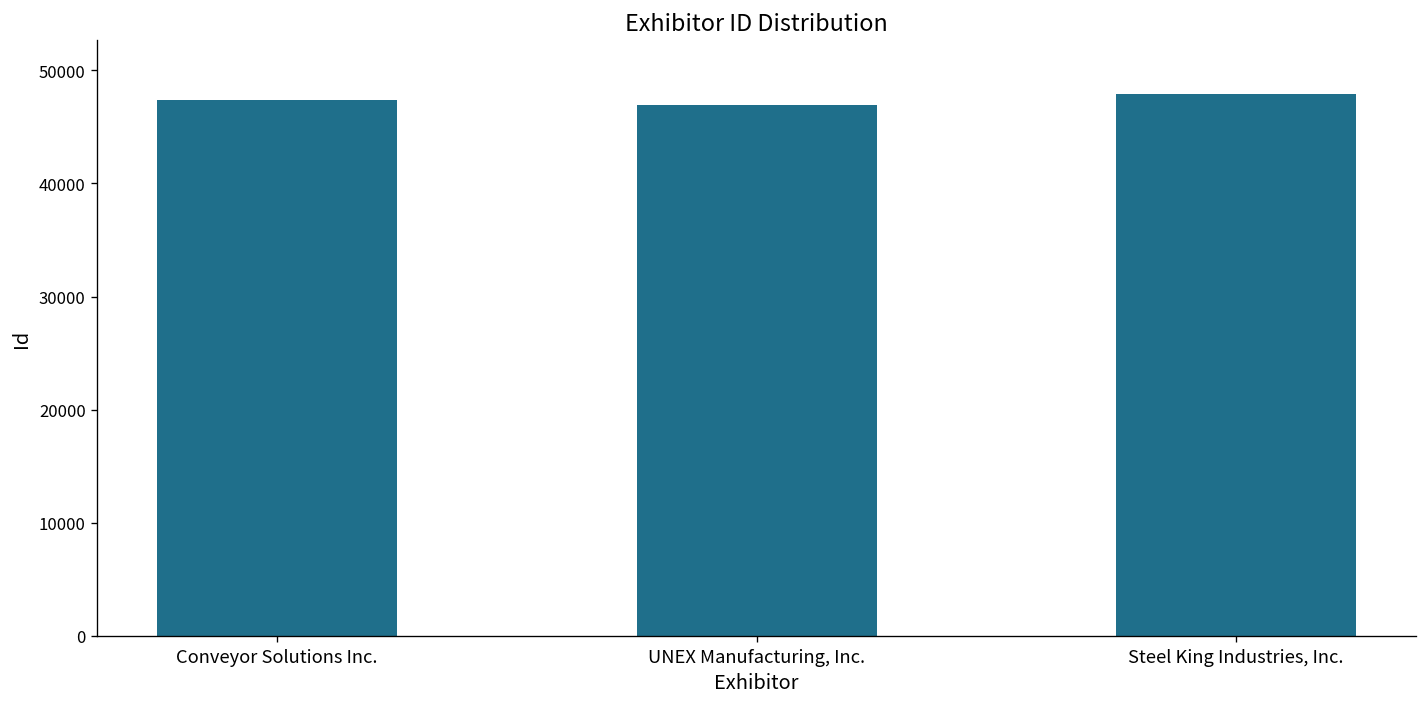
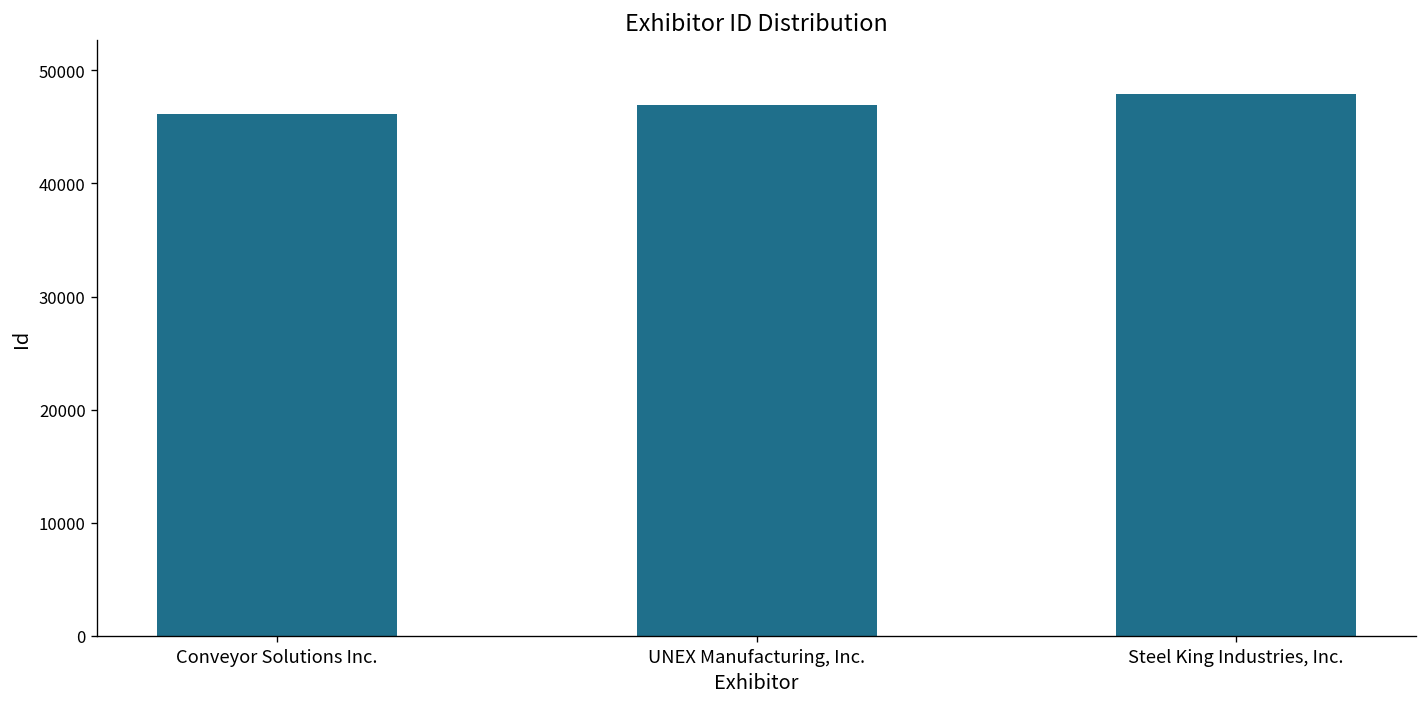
Conveyor Solutions Inc.: 47000 -> 46000
